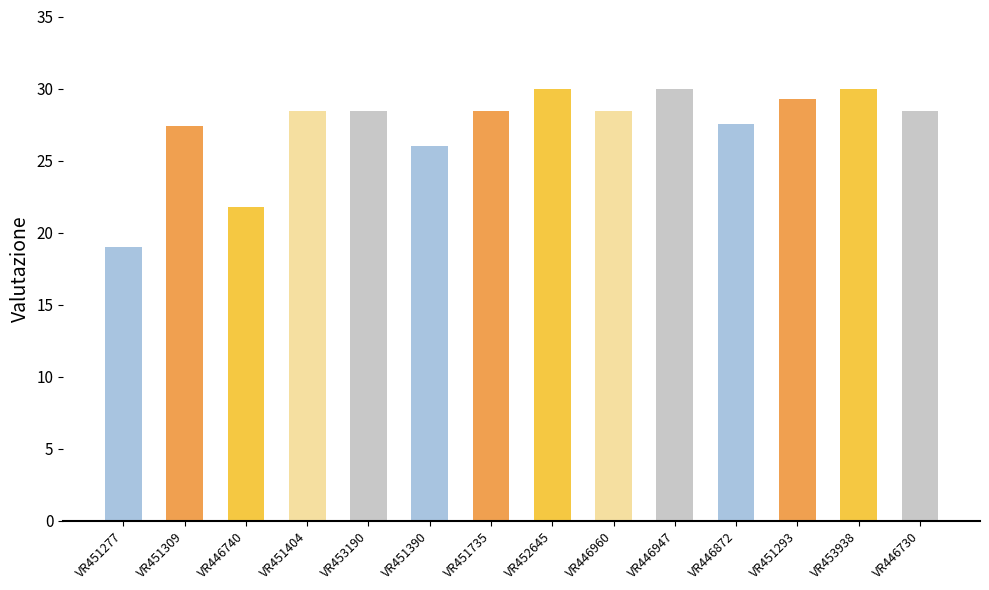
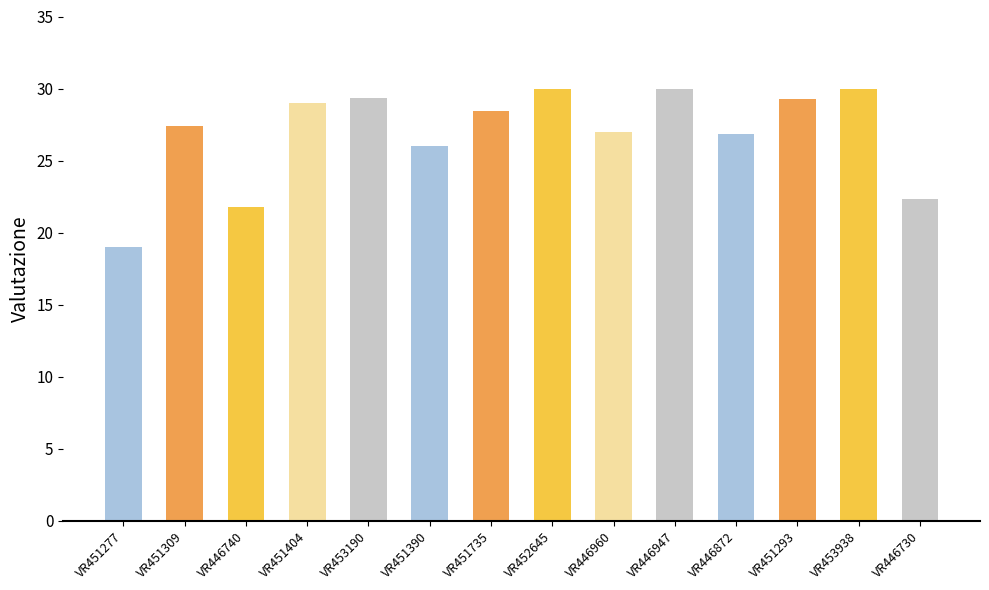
VR451404: 28.4 -> 29.0
VR453190: 28.4 -> 29.3
VR446960: 28.4 -> 27.0
VR446872: 27.5 -> 26.8
VR446730: 28.4 -> 22.3
